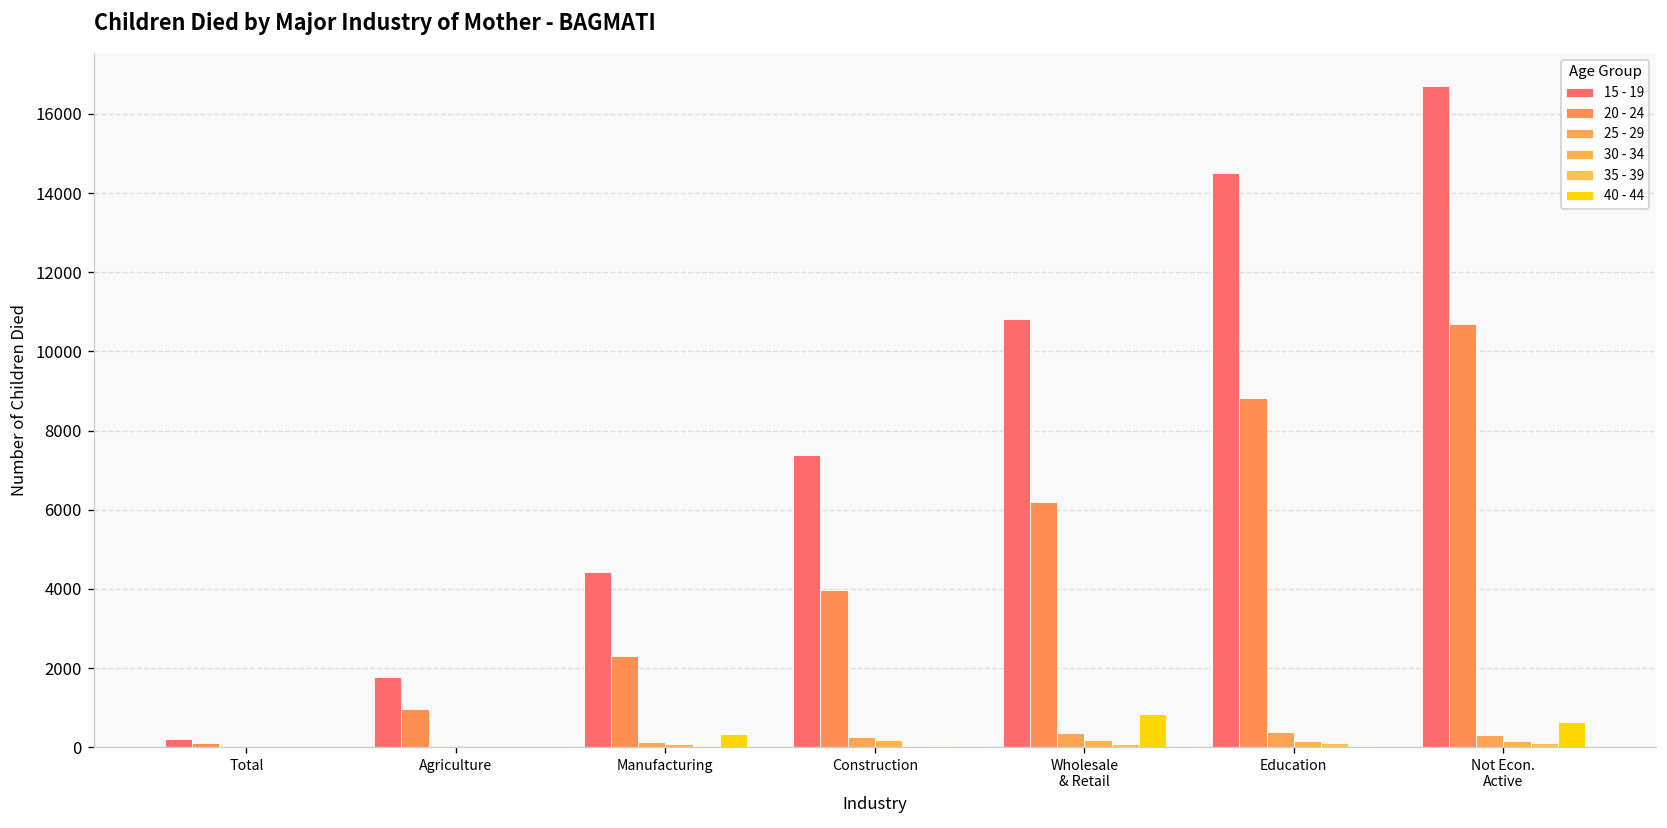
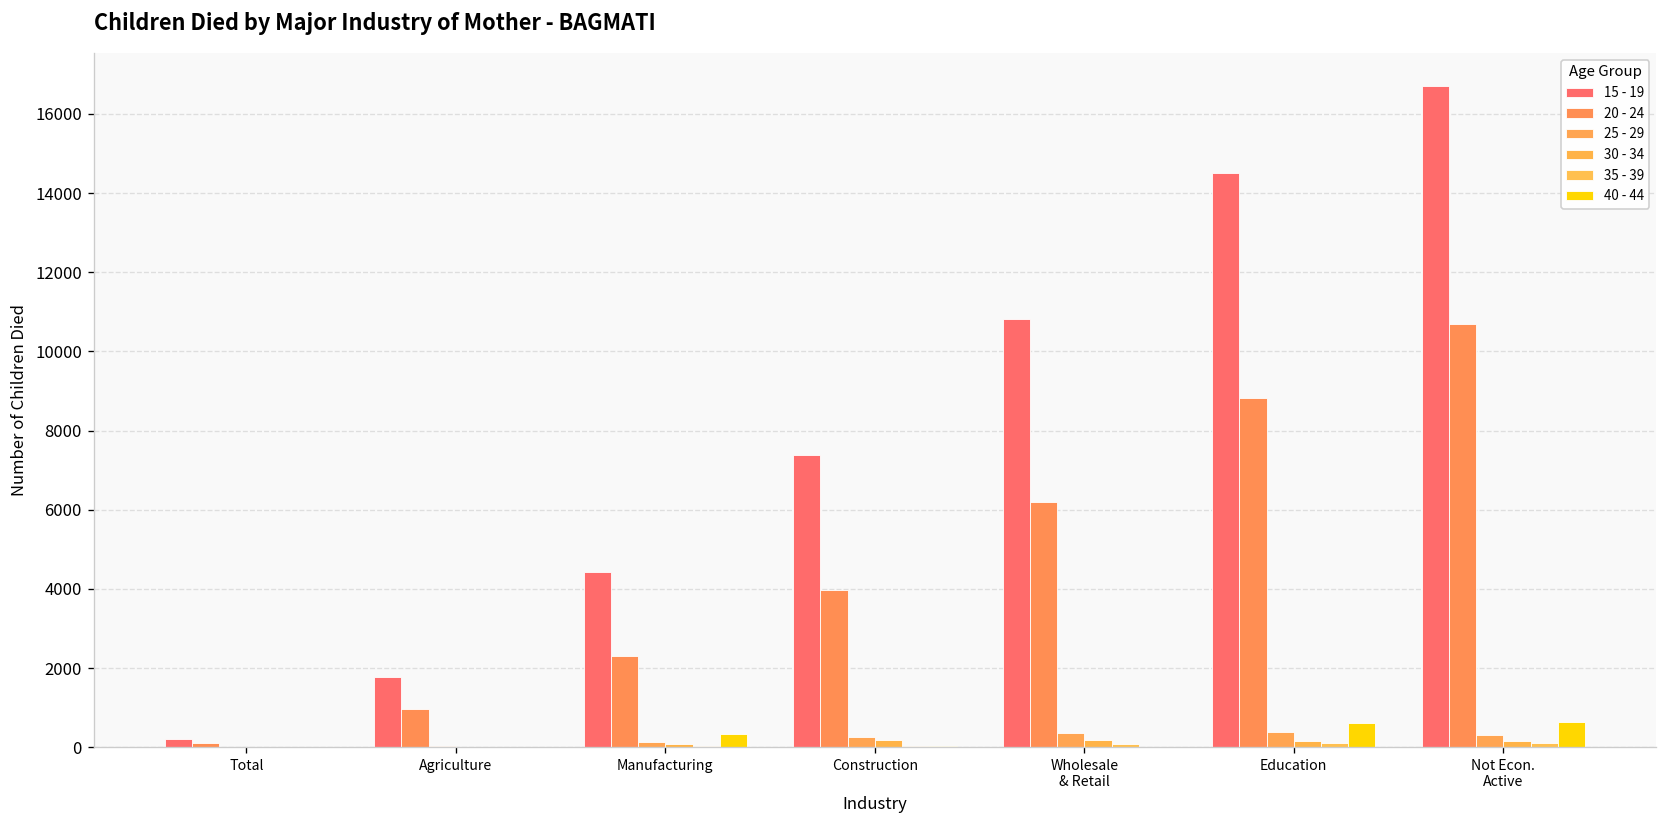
40 - 44, Wholesale & Retail: 800 -> 0
40 - 44, Education: 0 -> 600
